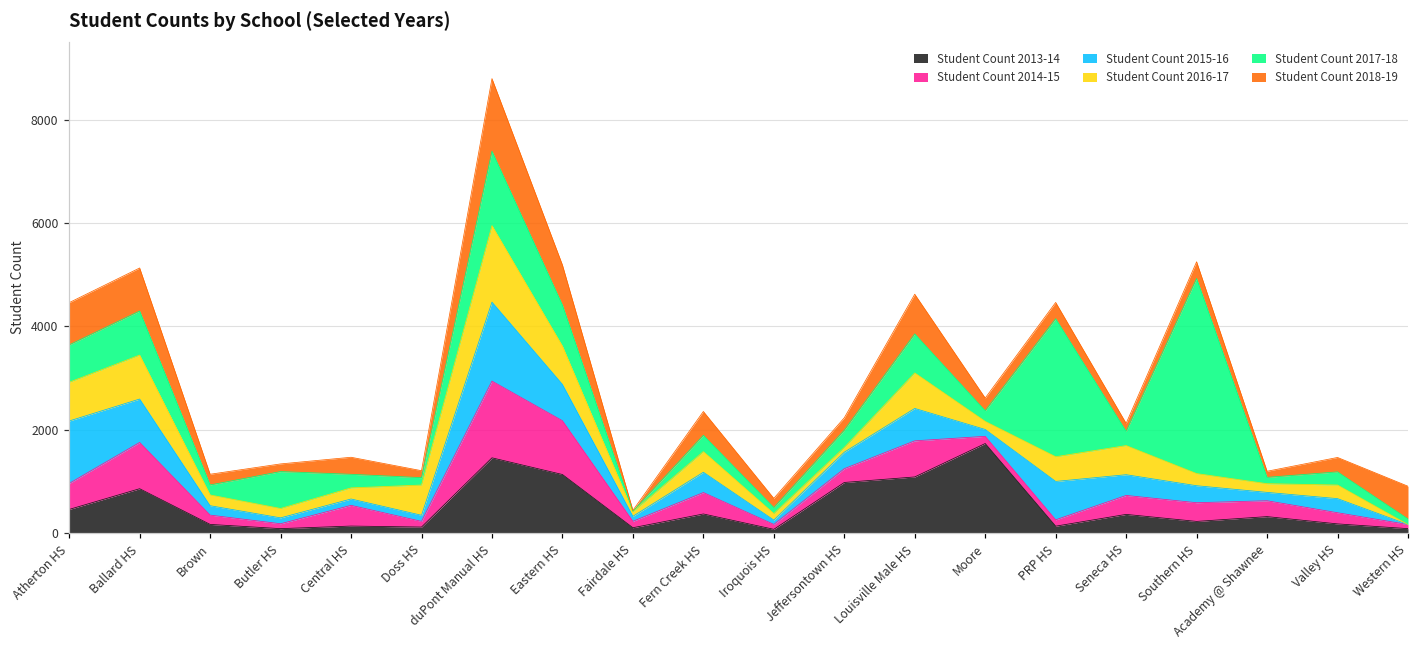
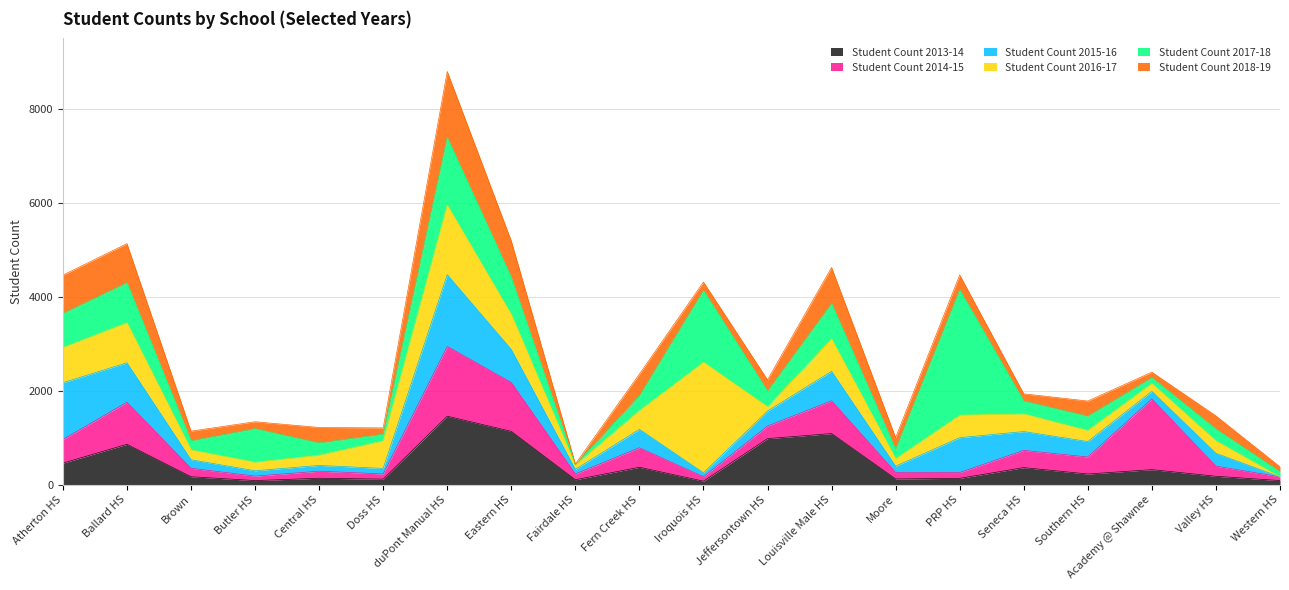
Student Count 2014-15, Central HS: 400 -> 200
Student Count 2016-17, Iroquois HS: 100 -> 2400
Student Count 2017-18, Iroquois HS: 100 -> 1500
Student Count 2013-14, Moore: 1700 -> 100
Student Count 2016-17, Seneca HS: 600 -> 400
Student Count 2017-18, Southern HS: 3800 -> 300
Student Count 2014-15, Academy @ Shawnee: 300 -> 1500
Student Count 2018-19, Western HS: 600 -> 100
